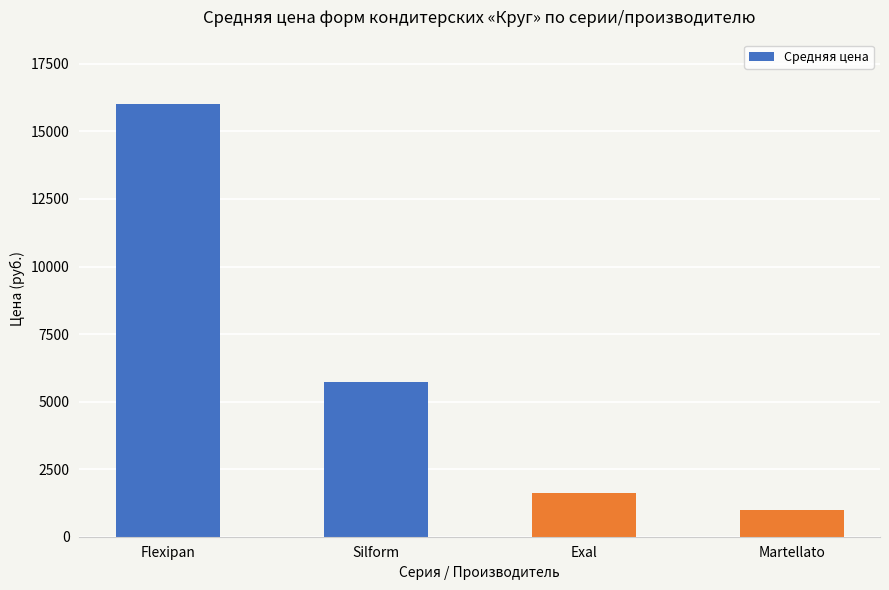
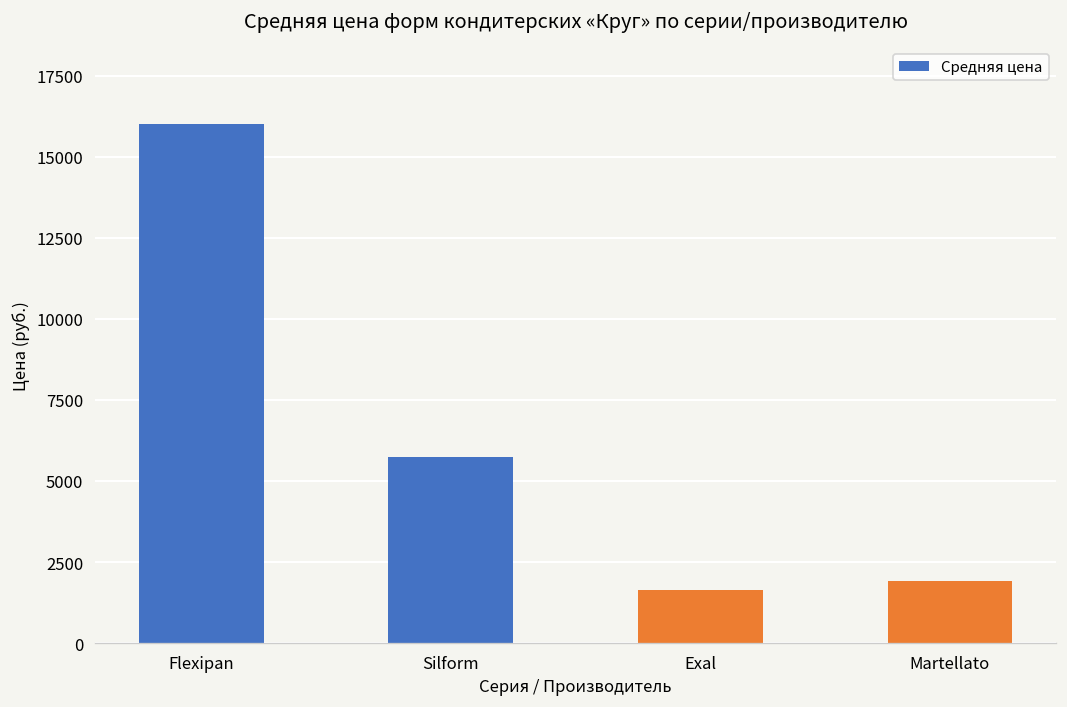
Martellato: 1000 -> 1900
